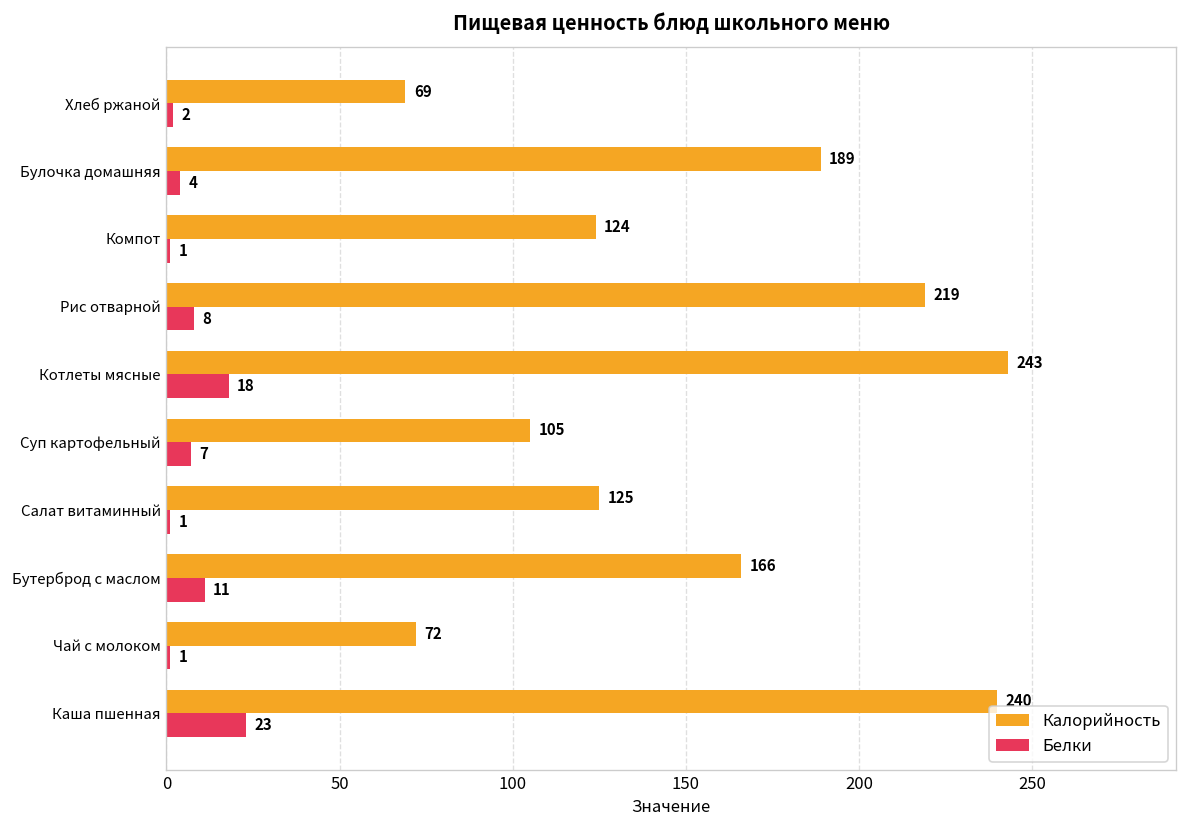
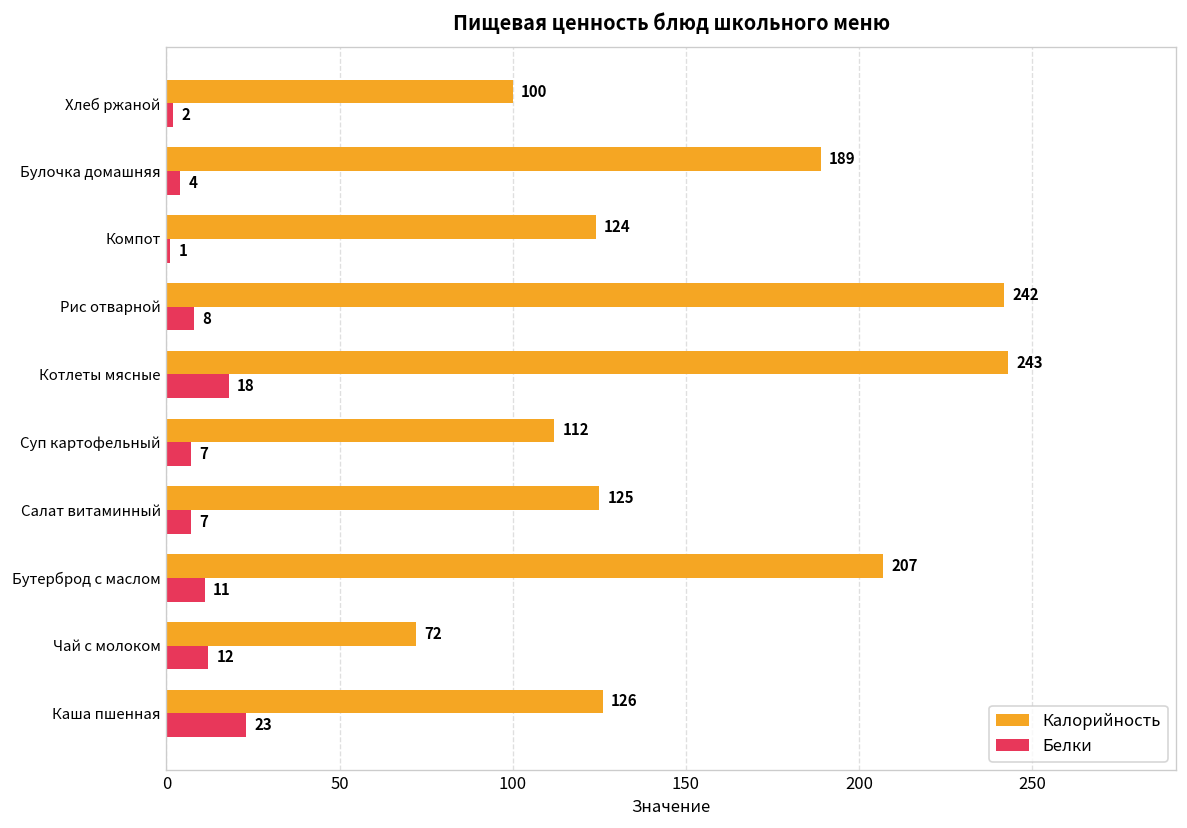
Калорийность, Хлеб ржаной: 69 -> 100
Калорийность, Рис отварной: 219 -> 242
Калорийность, Суп картофельный: 105 -> 112
Белки, Салат витаминный: 1 -> 7
Калорийность, Бутерброд с маслом: 166 -> 207
Белки, Чай с молоком: 1 -> 12
Калорийность, Каша пшенная: 240 -> 126
